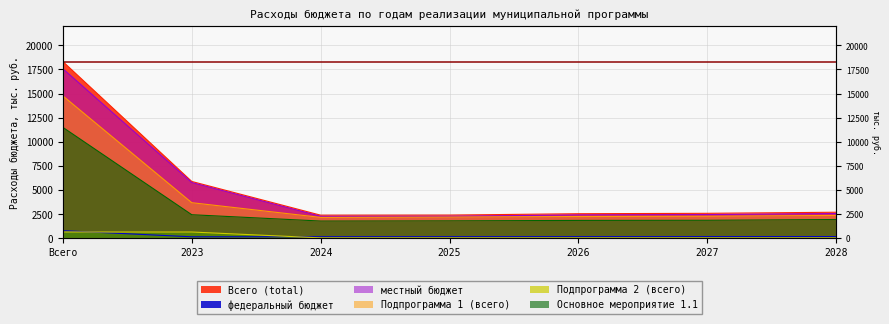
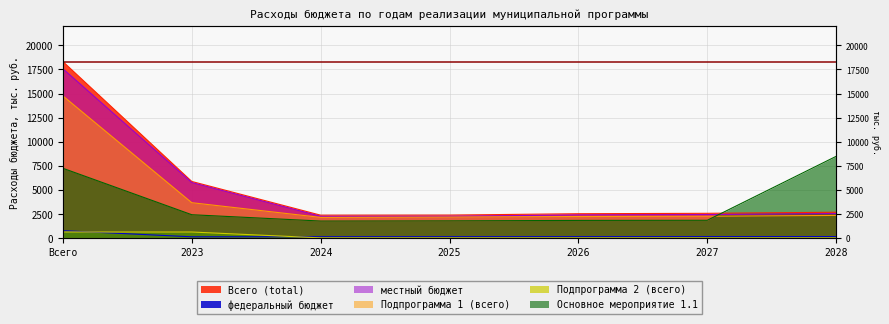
Основное мероприятие 1.1, Всего: 11000 -> 7000
Основное мероприятие 1.1, 2028: 2000 -> 8000
